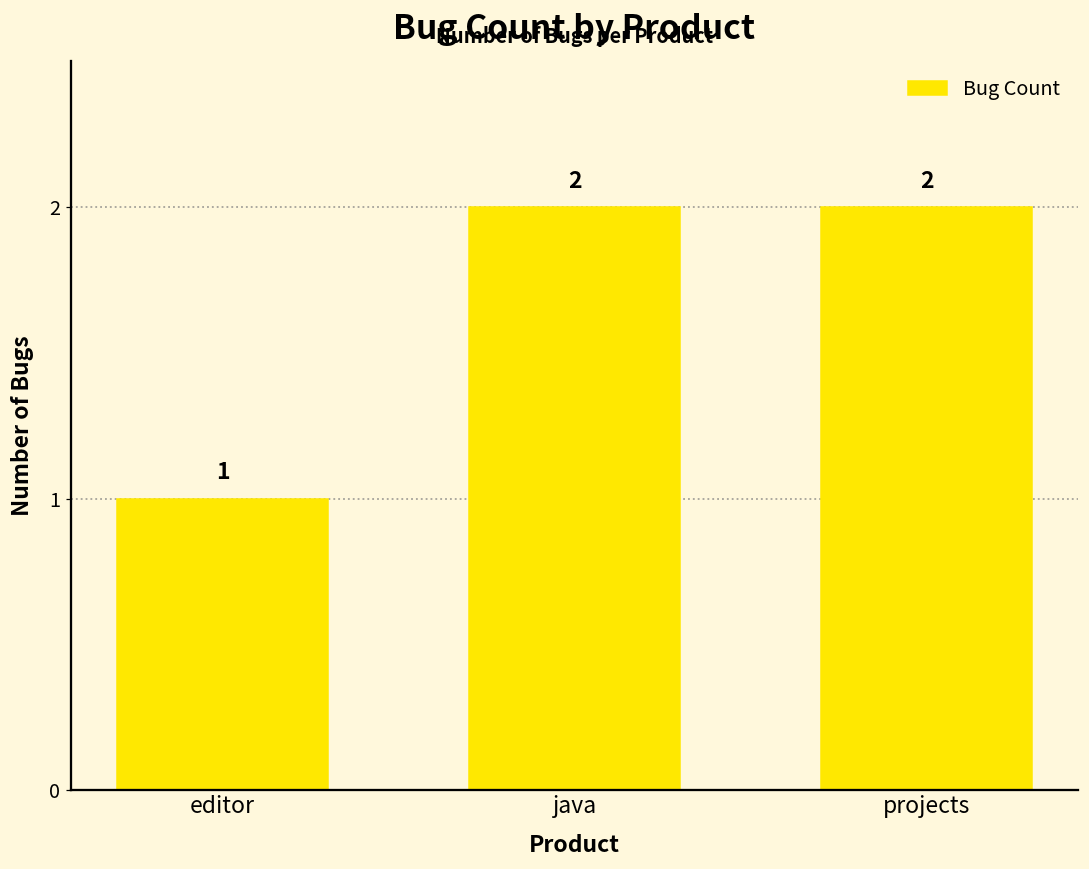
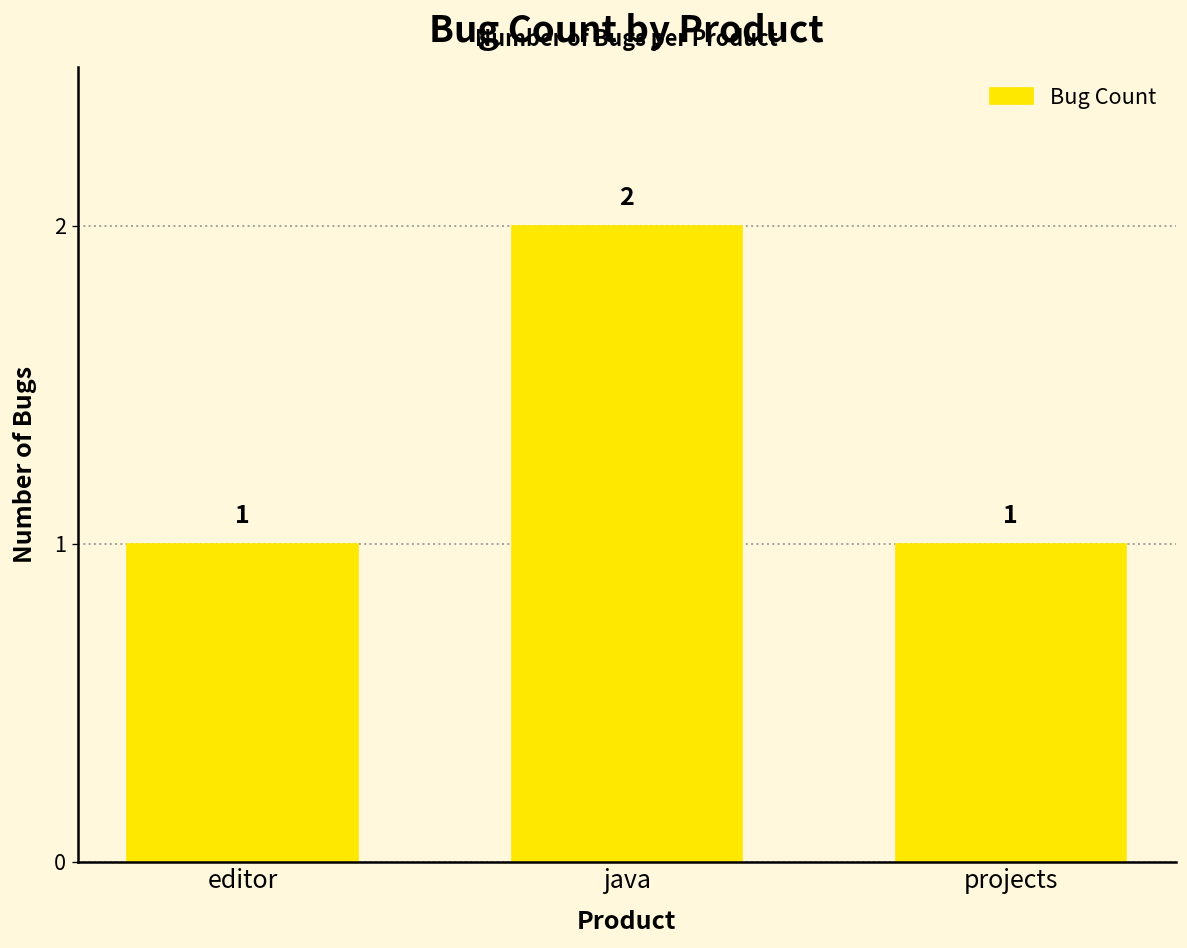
projects: 2 -> 1
